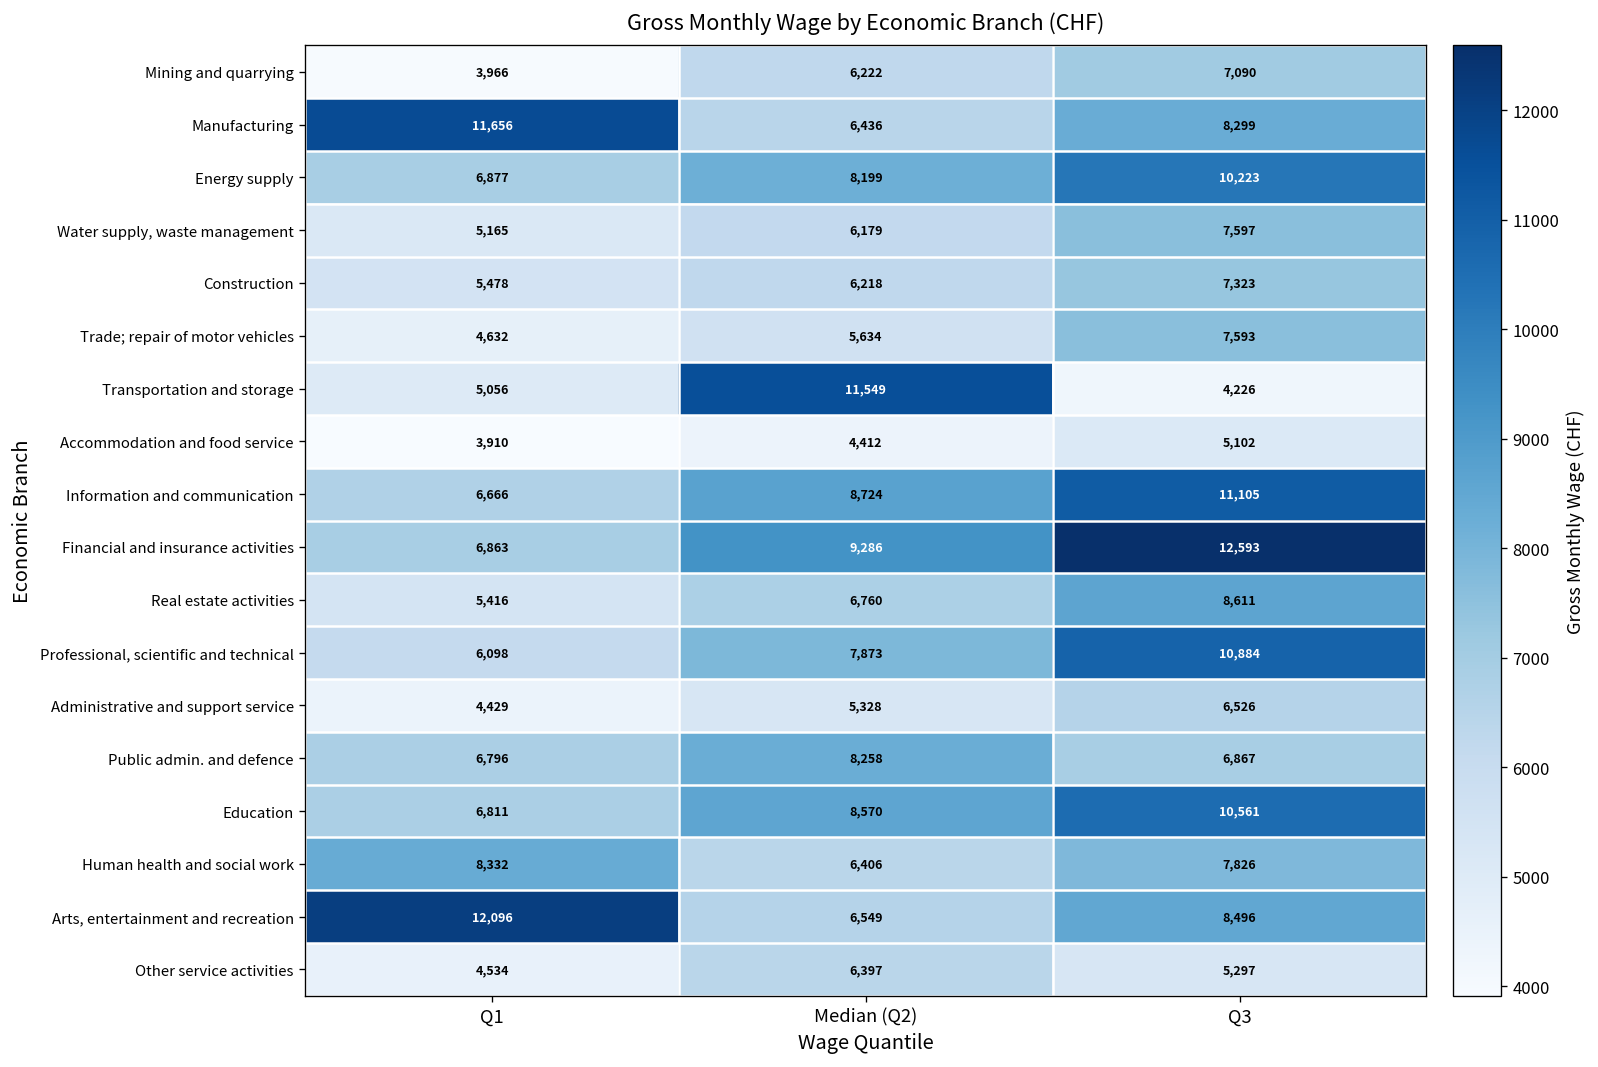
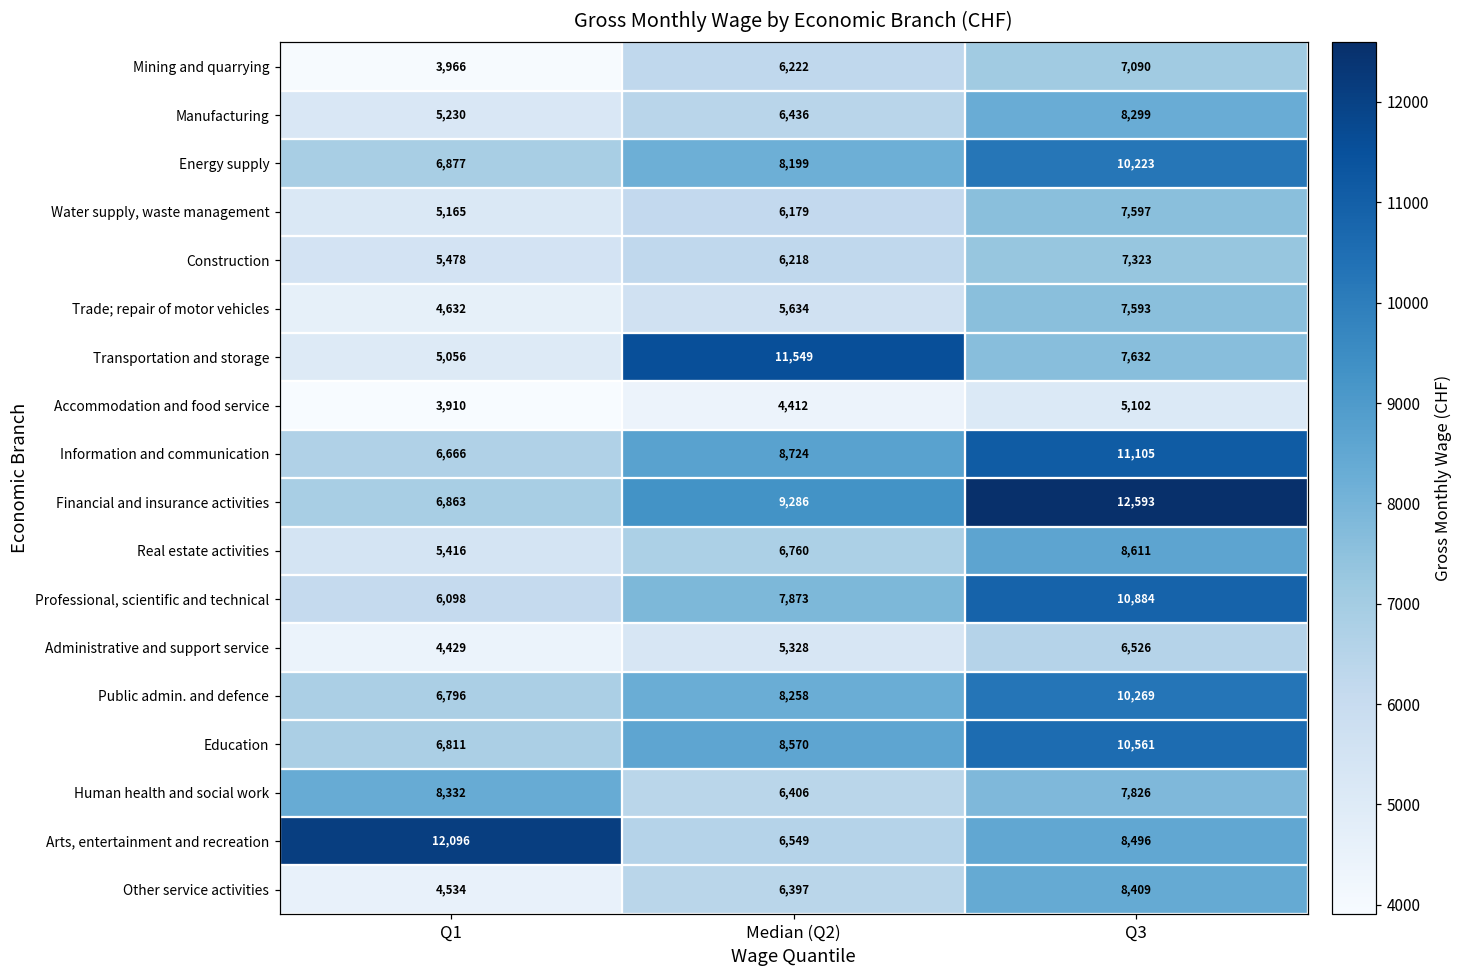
Manufacturing, Q1: 11,656 -> 5,230
Transportation and storage, Q3: 4,226 -> 7,632
Public admin. and defence, Q3: 6,867 -> 10,269
Other service activities, Q3: 5,297 -> 8,409
